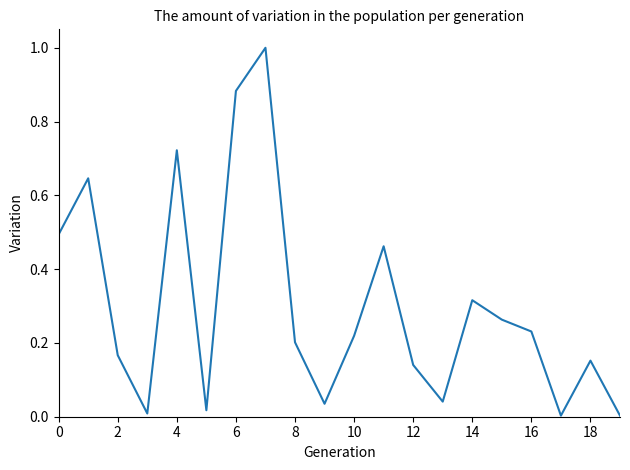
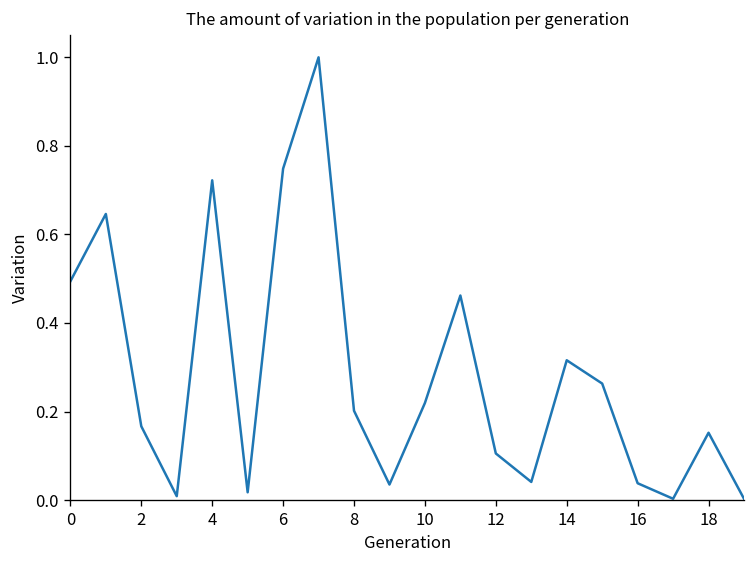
6: 0.88 -> 0.75
12: 0.14 -> 0.11
16: 0.23 -> 0.04
